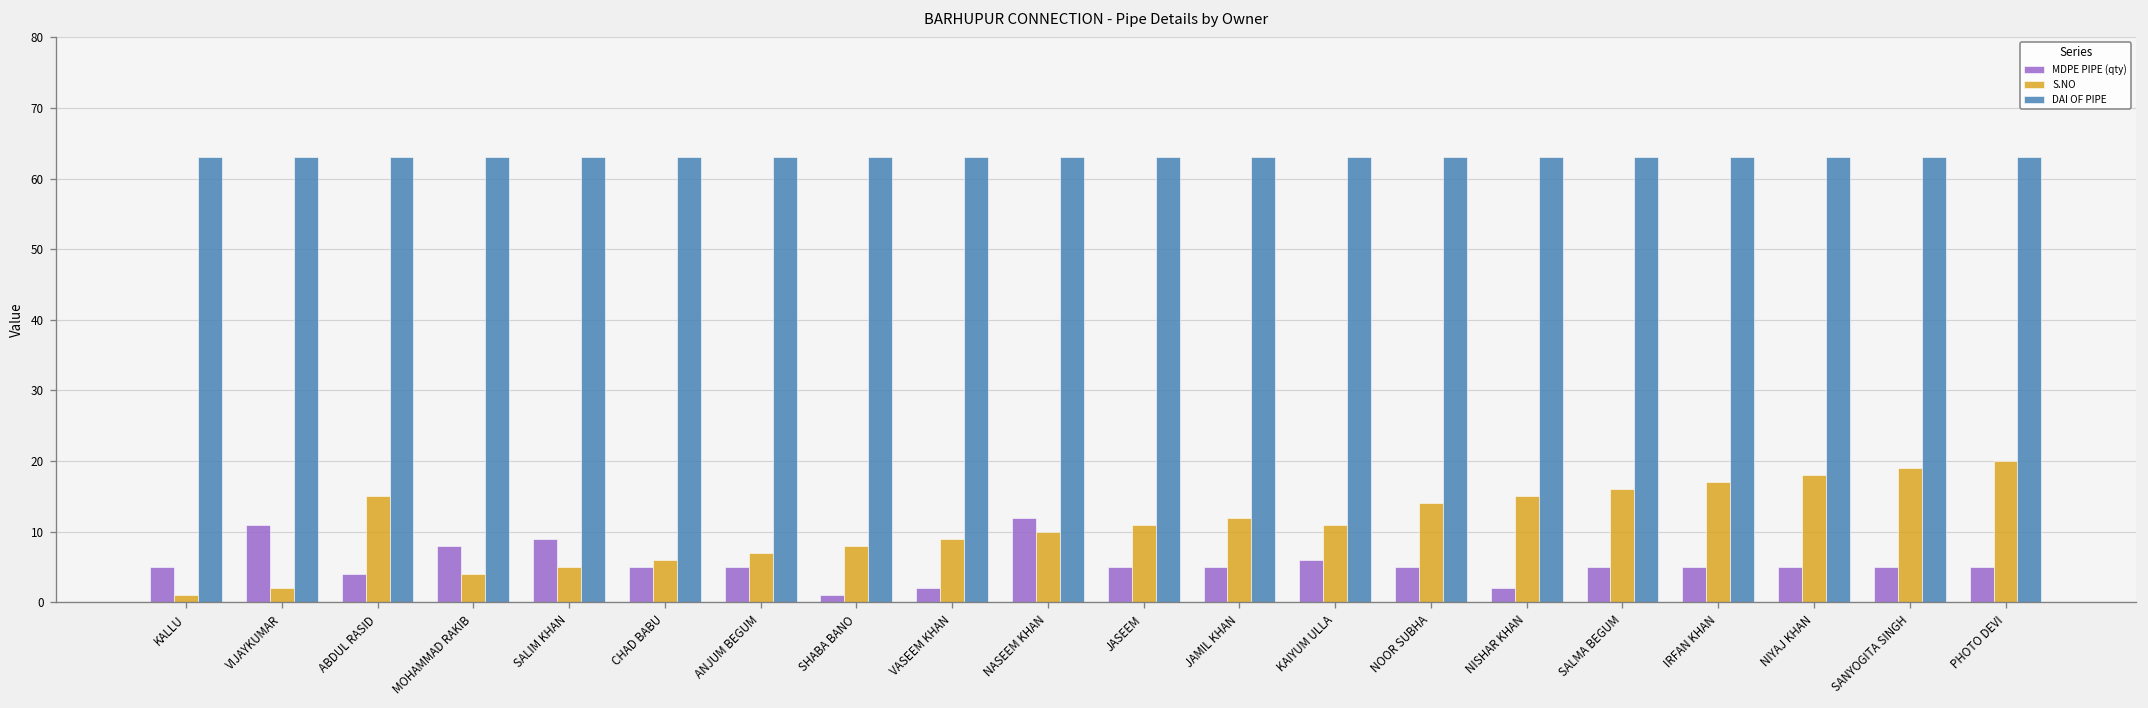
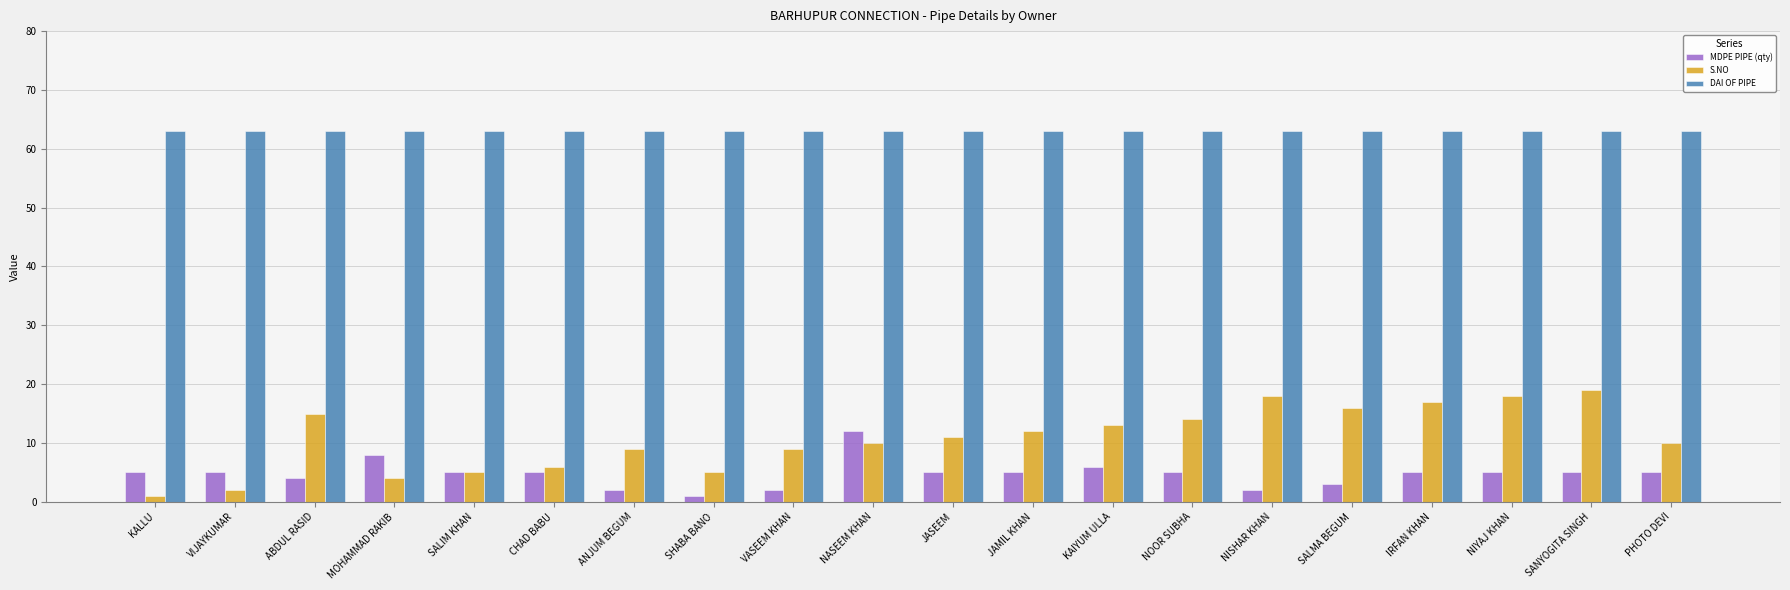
MDPE PIPE (qty), VIJAYKUMAR: 11 -> 5
MDPE PIPE (qty), SALIM KHAN: 9 -> 5
MDPE PIPE (qty), ANJUM BEGUM: 5 -> 2
S.NO, ANJUM BEGUM: 7 -> 9
S.NO, SHABA BANO: 8 -> 5
S.NO, KAIYUM ULLA: 11 -> 13
S.NO, NISHAR KHAN: 15 -> 18
MDPE PIPE (qty), SALMA BEGUM: 5 -> 3
S.NO, PHOTO DEVI: 20 -> 10
